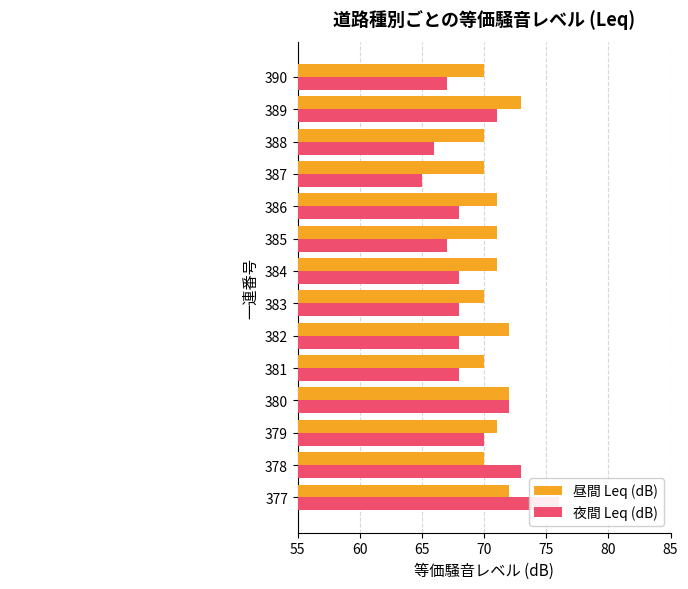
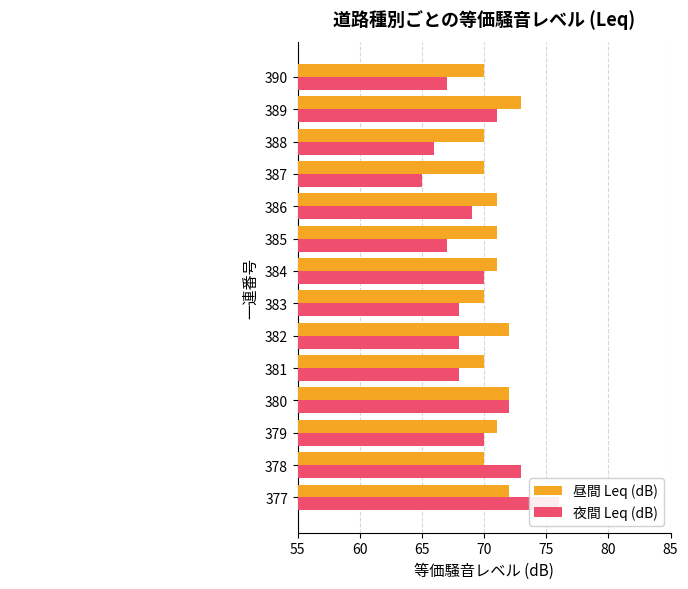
夜間 Leq (dB), 386: 68 -> 69
夜間 Leq (dB), 384: 68 -> 70
